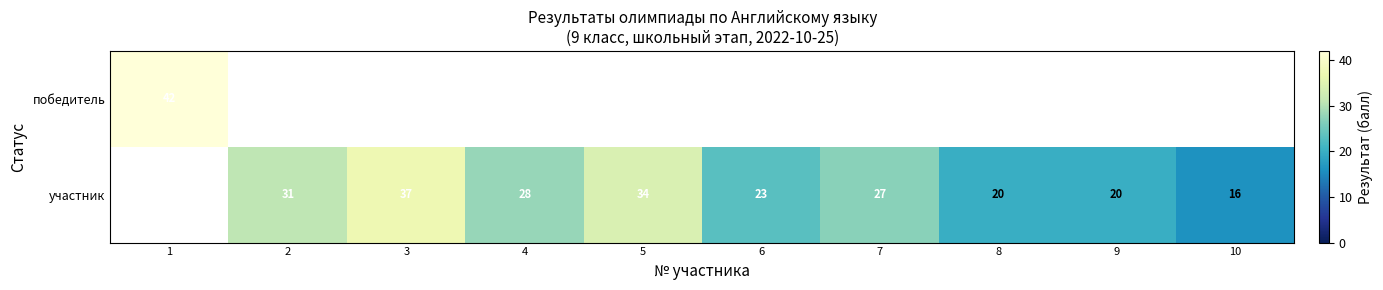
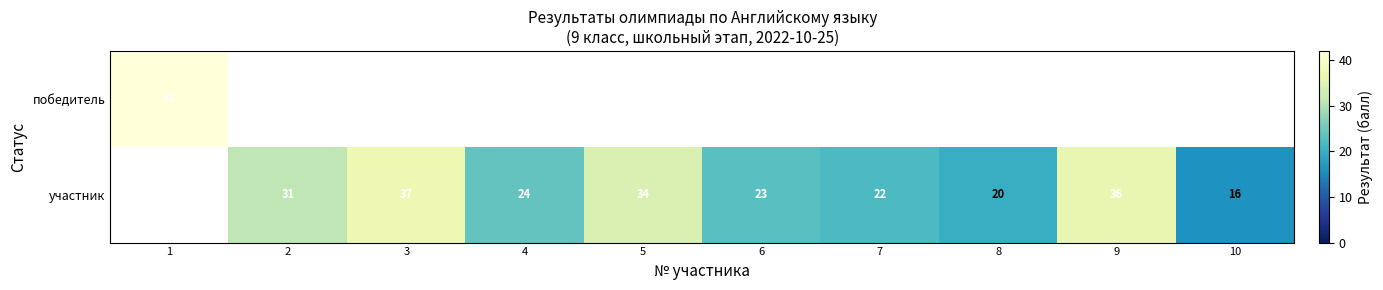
участник, 4: 28 -> 24
участник, 7: 27 -> 22
участник, 9: 20 -> 36
